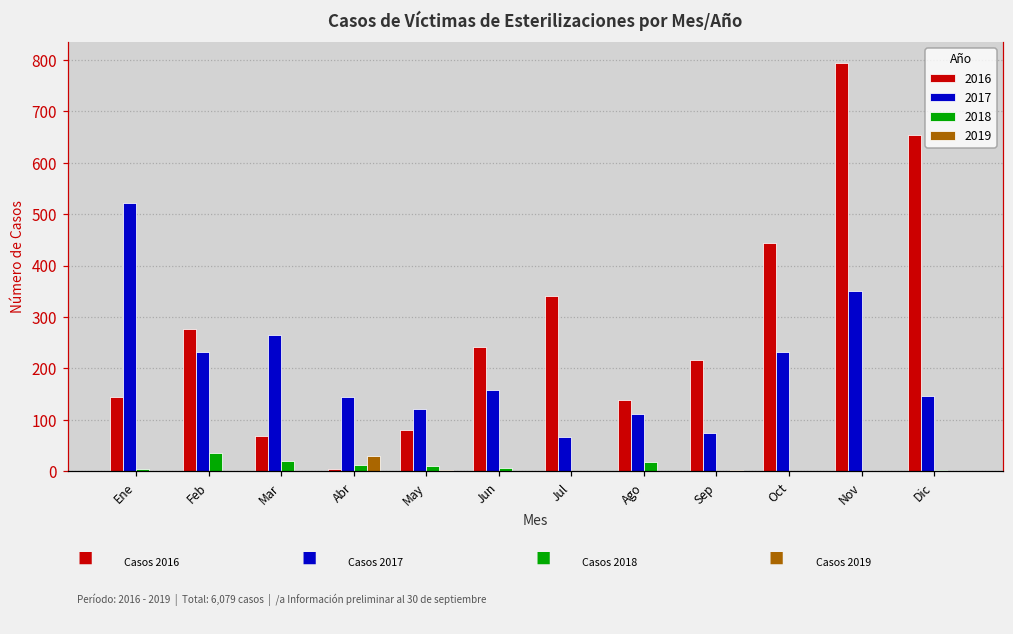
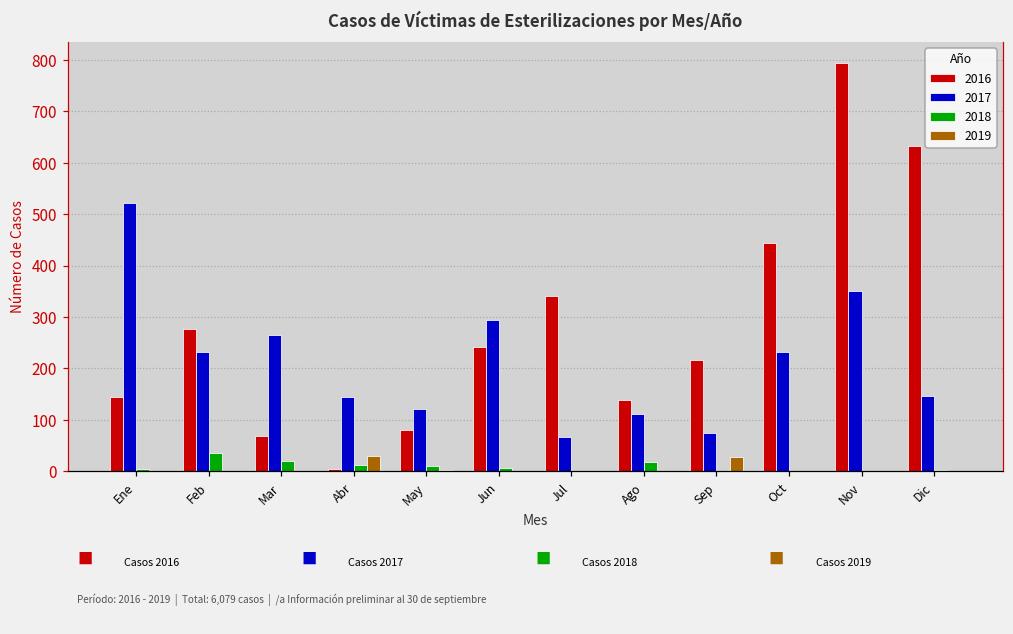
2017, Jun: 160 -> 300
2019, Sep: 0 -> 30
2016, Dic: 650 -> 630
